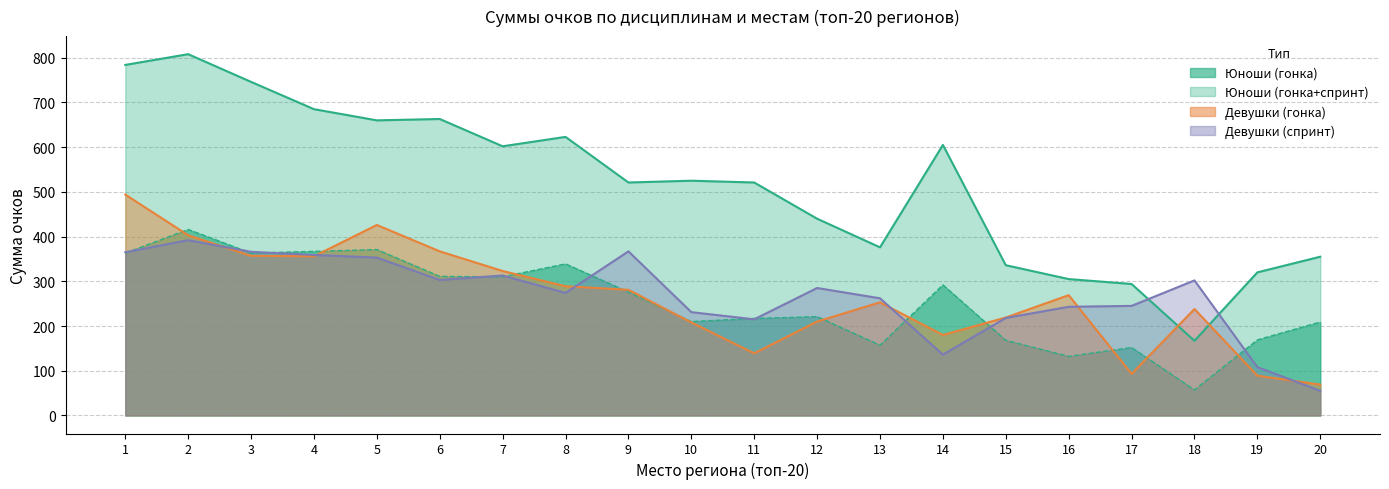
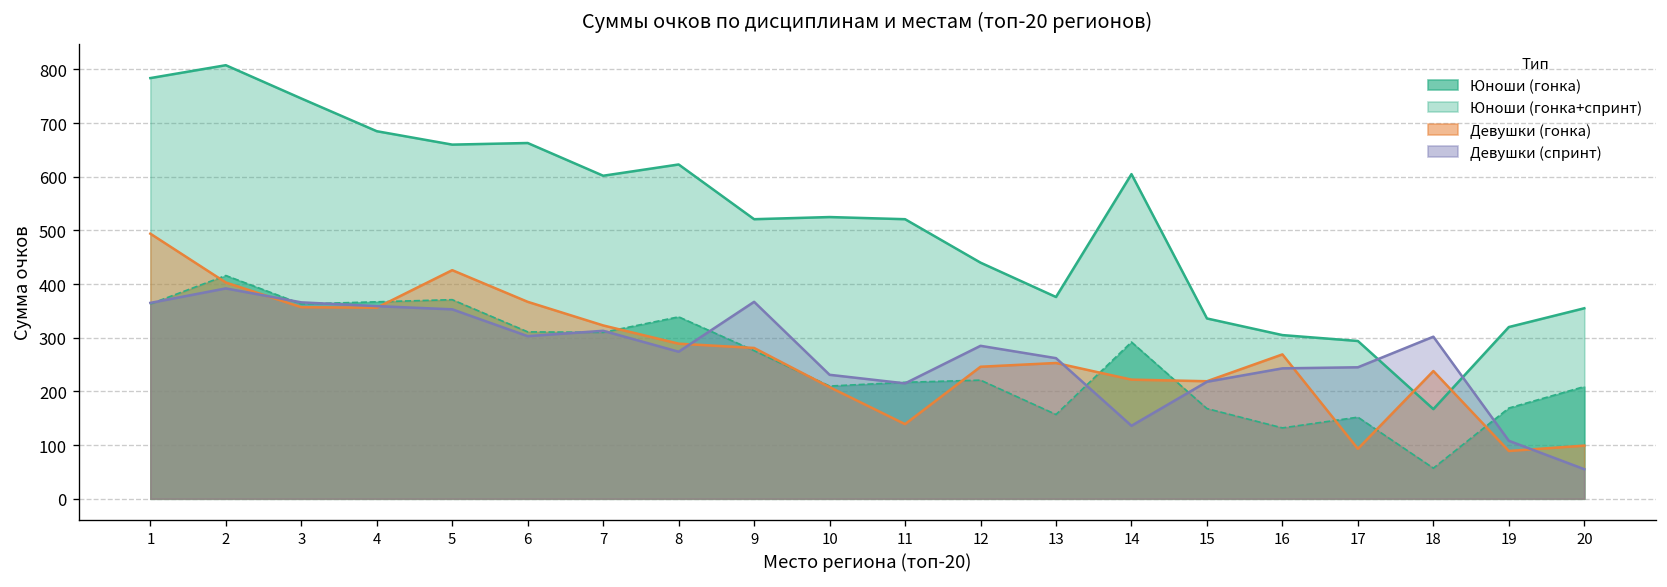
Девушки (гонка), 12: 210 -> 250
Девушки (гонка), 14: 180 -> 220
Девушки (гонка), 20: 70 -> 100
